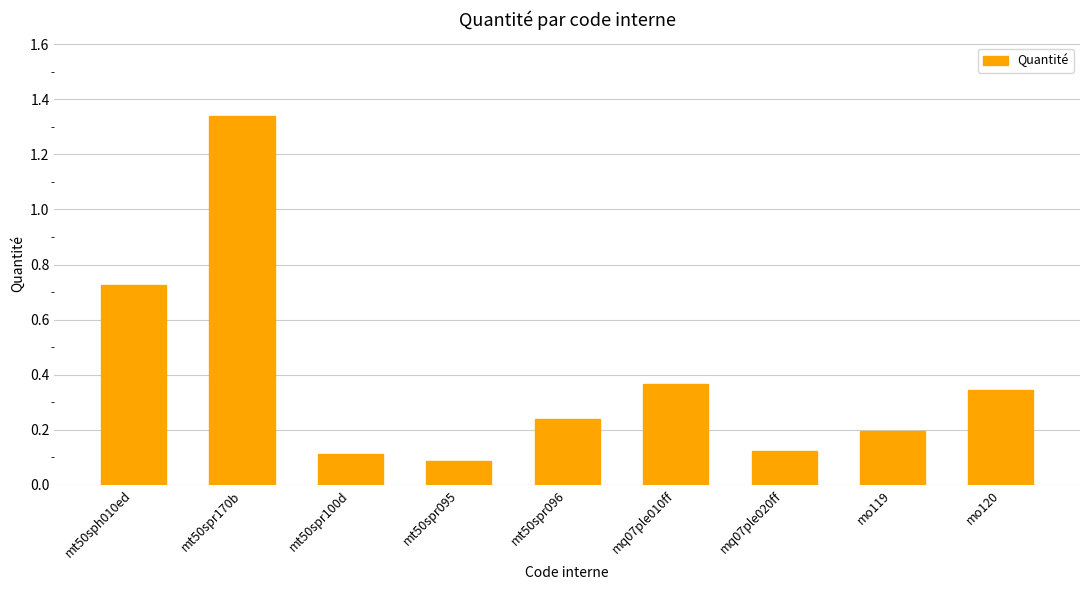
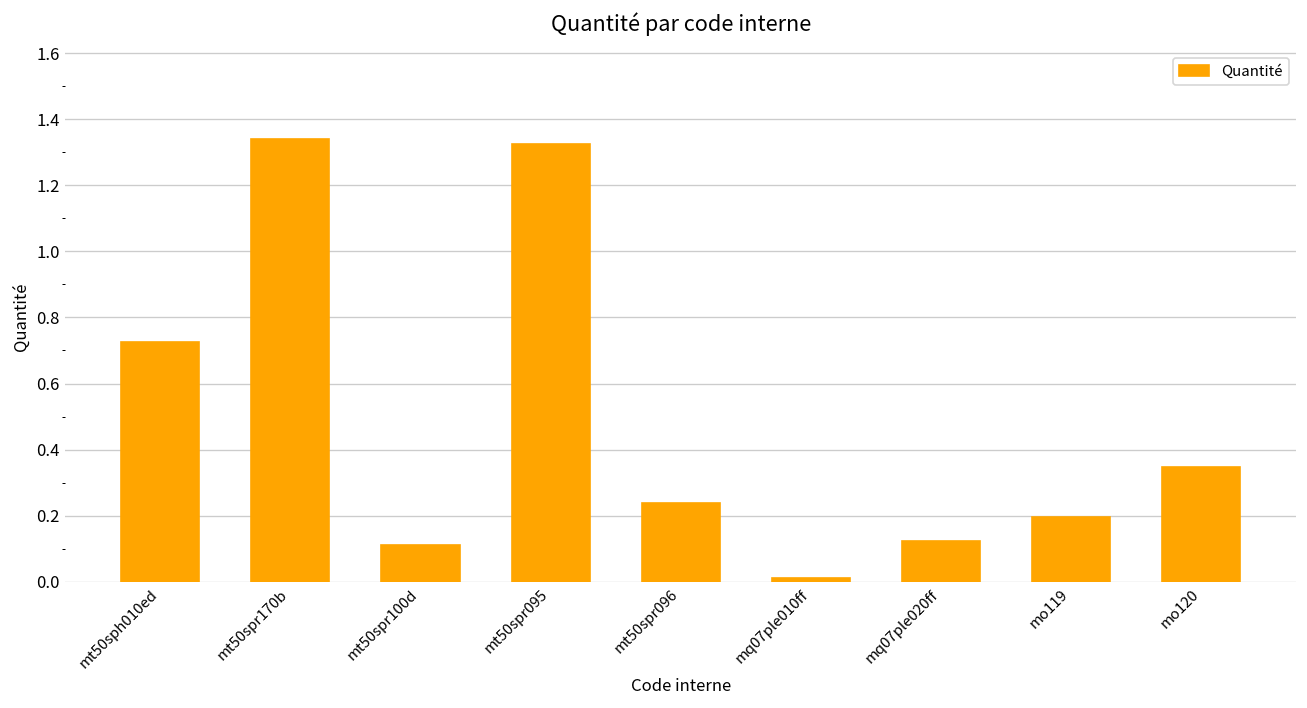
mt50spr095: 0.09 -> 1.33
mq07ple010ff: 0.37 -> 0.01
